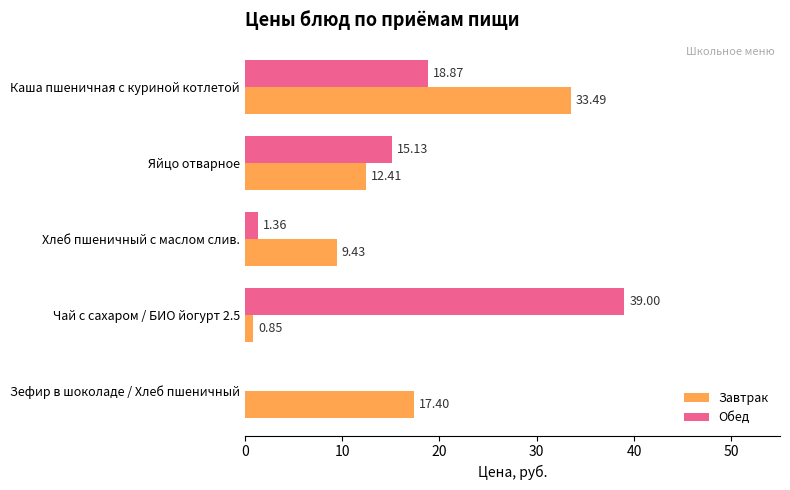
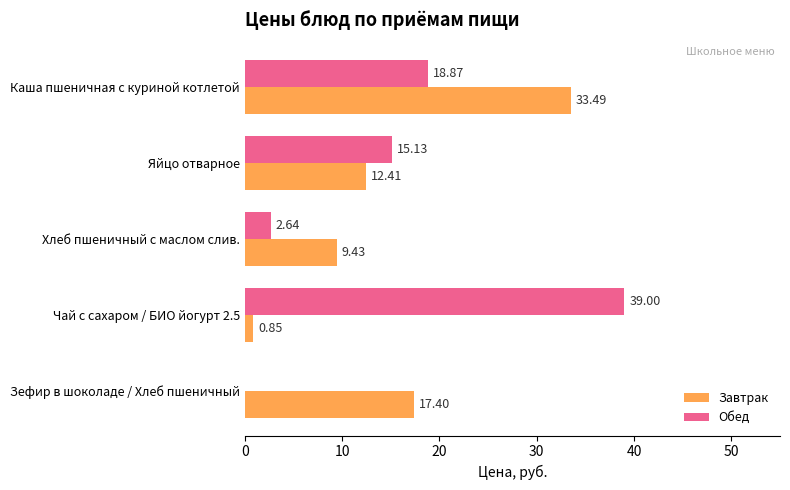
Обед, Хлеб пшеничный с маслом слив.: 1.36 -> 2.64
